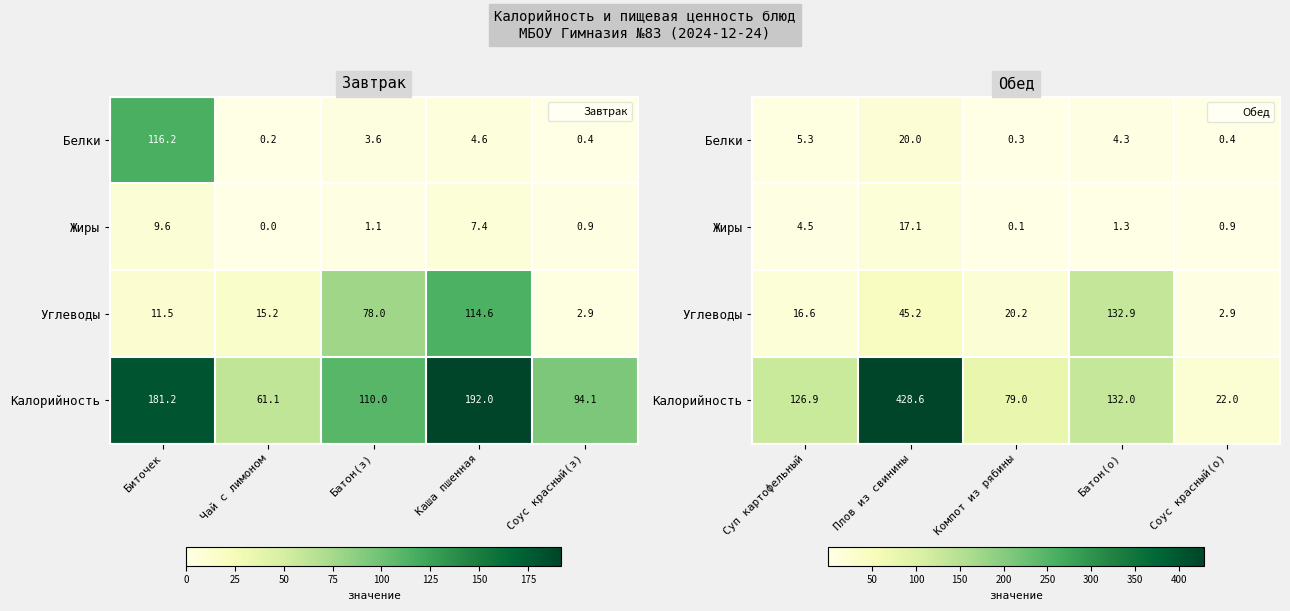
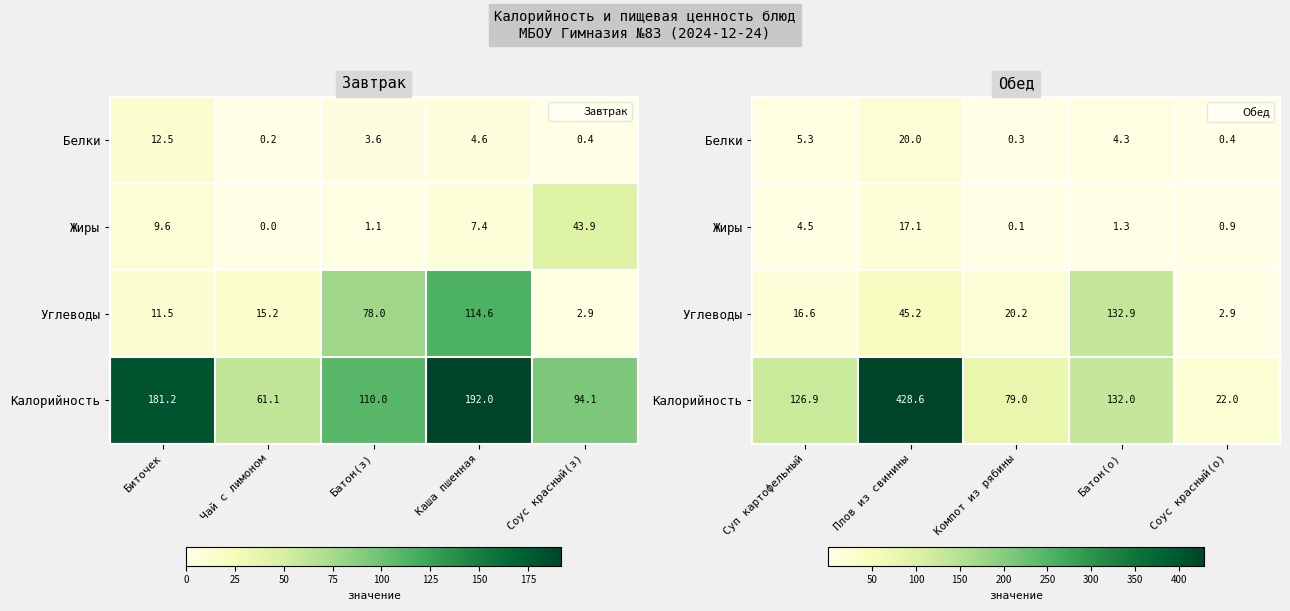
Завтрак, Белки, Биточек: 116.2 -> 12.5
Завтрак, Жиры, Соус красный(з): 0.9 -> 43.9
